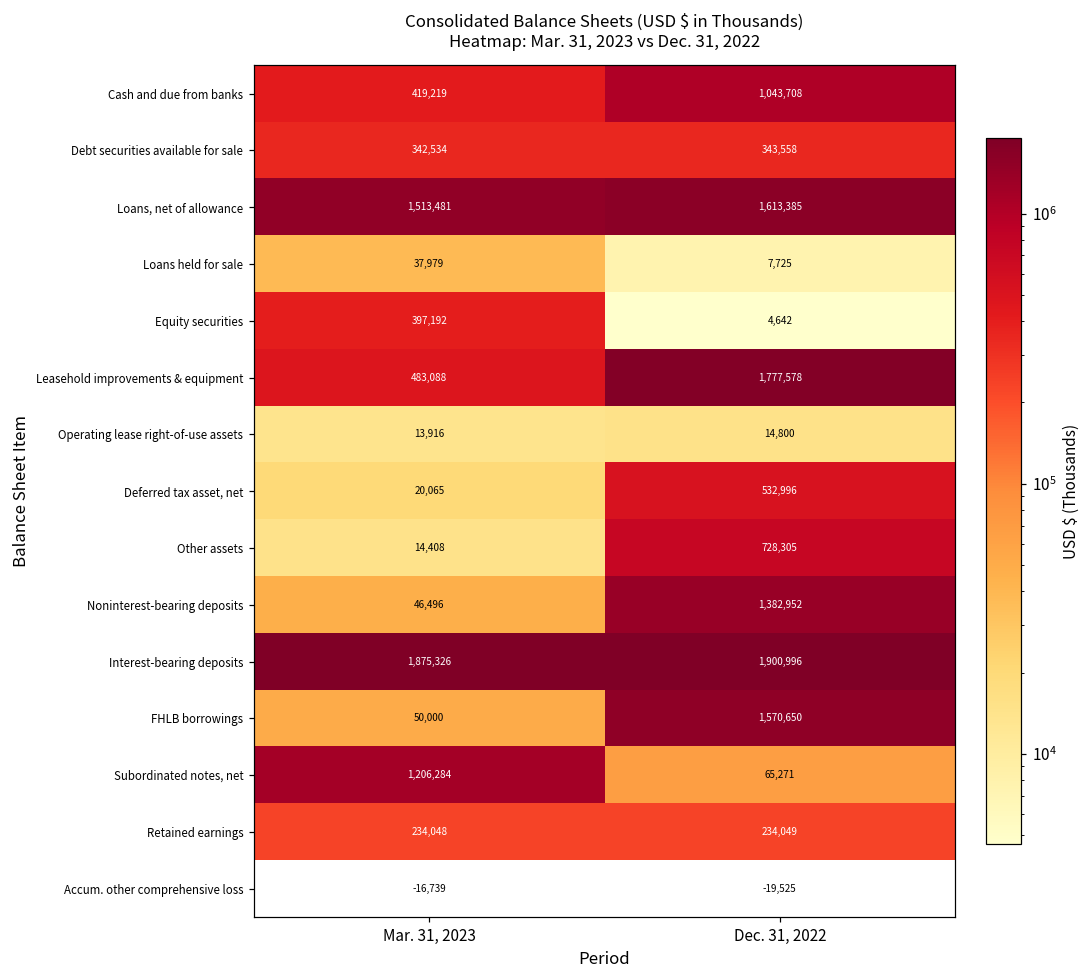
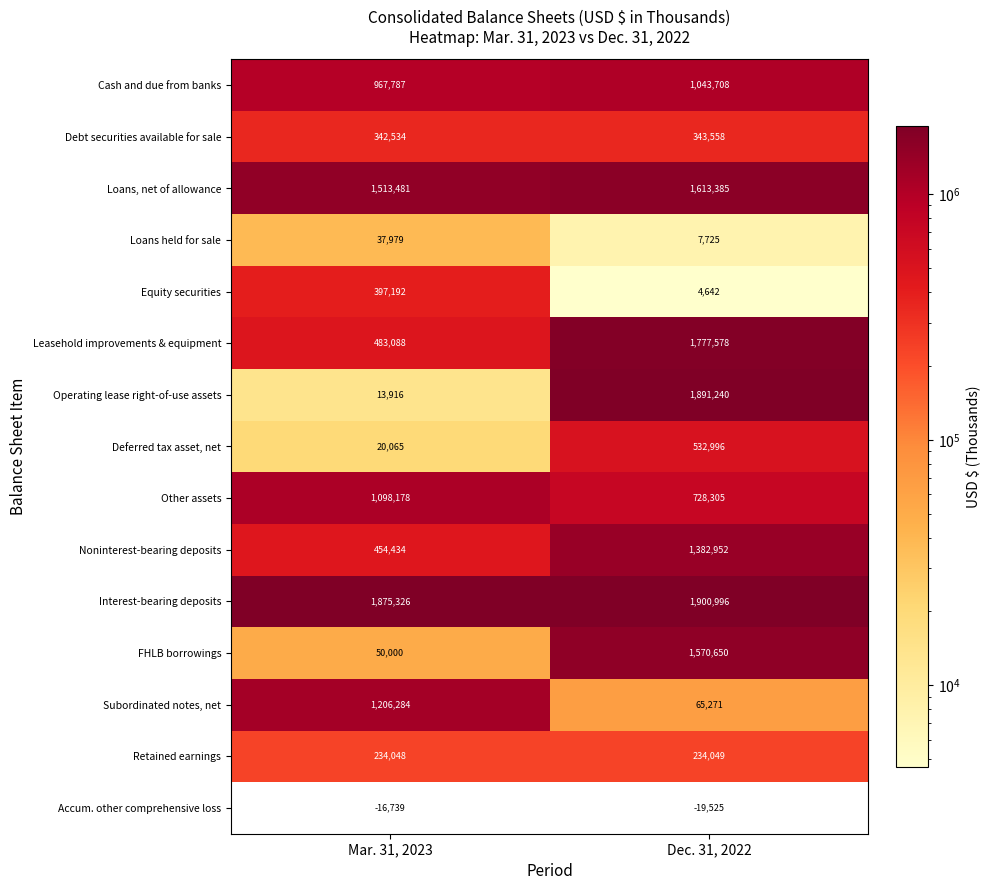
Cash and due from banks, Mar. 31, 2023: 419,219 -> 967,787
Operating lease right-of-use assets, Dec. 31, 2022: 14,800 -> 1,891,240
Other assets, Mar. 31, 2023: 14,408 -> 1,098,178
Noninterest-bearing deposits, Mar. 31, 2023: 46,496 -> 454,434
